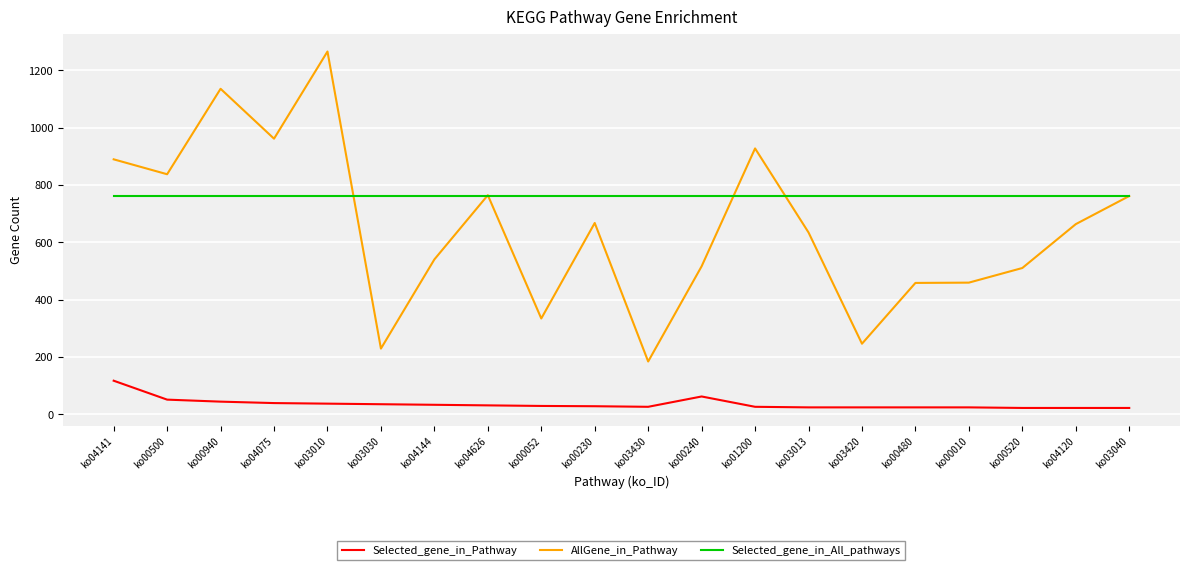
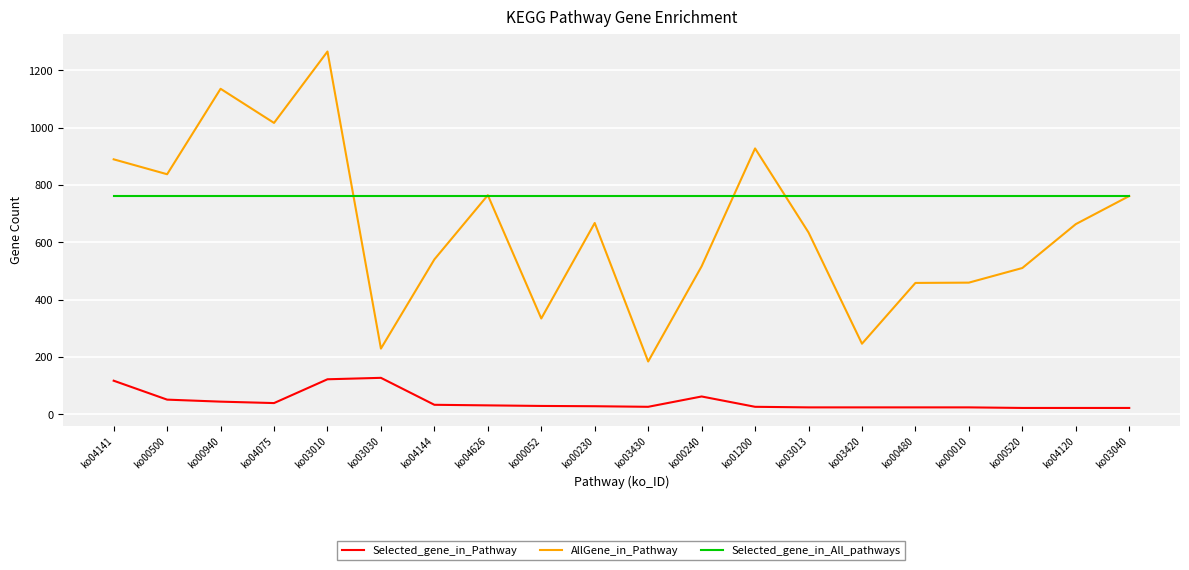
AllGene_in_Pathway, ko04075: 960 -> 1020
Selected_gene_in_Pathway, ko03010: 40 -> 120
Selected_gene_in_Pathway, ko03030: 40 -> 130
